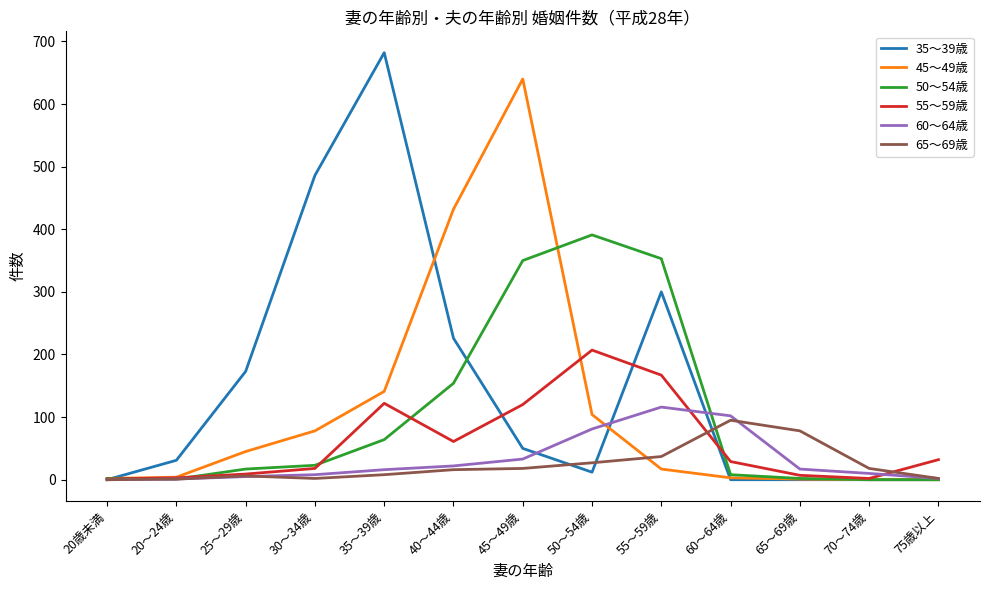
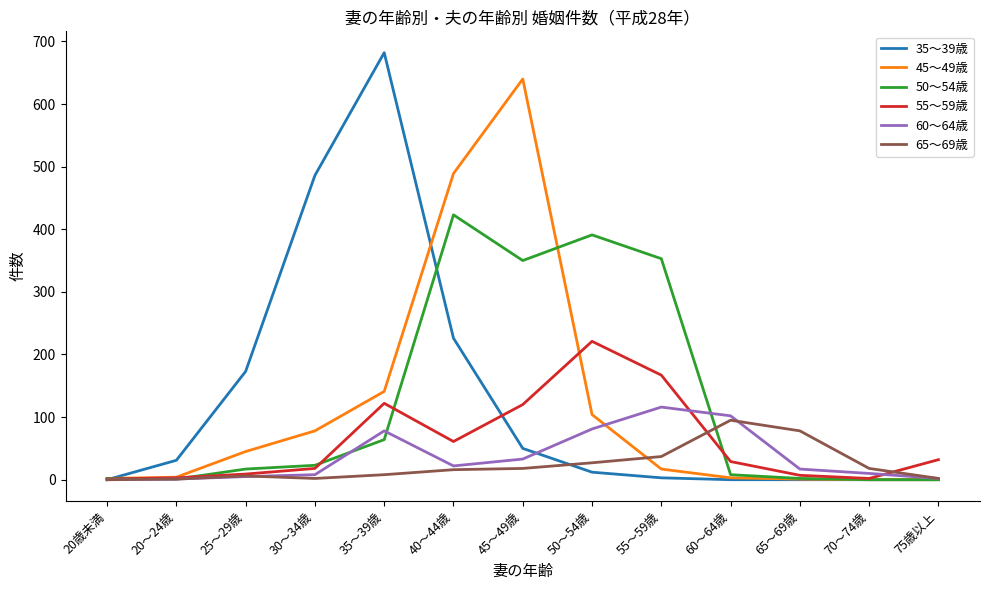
60～64歳, 35～39歳: 20 -> 80
45～49歳, 40～44歳: 430 -> 490
50～54歳, 40～44歳: 150 -> 420
55～59歳, 50～54歳: 210 -> 220
35～39歳, 55～59歳: 300 -> 0
